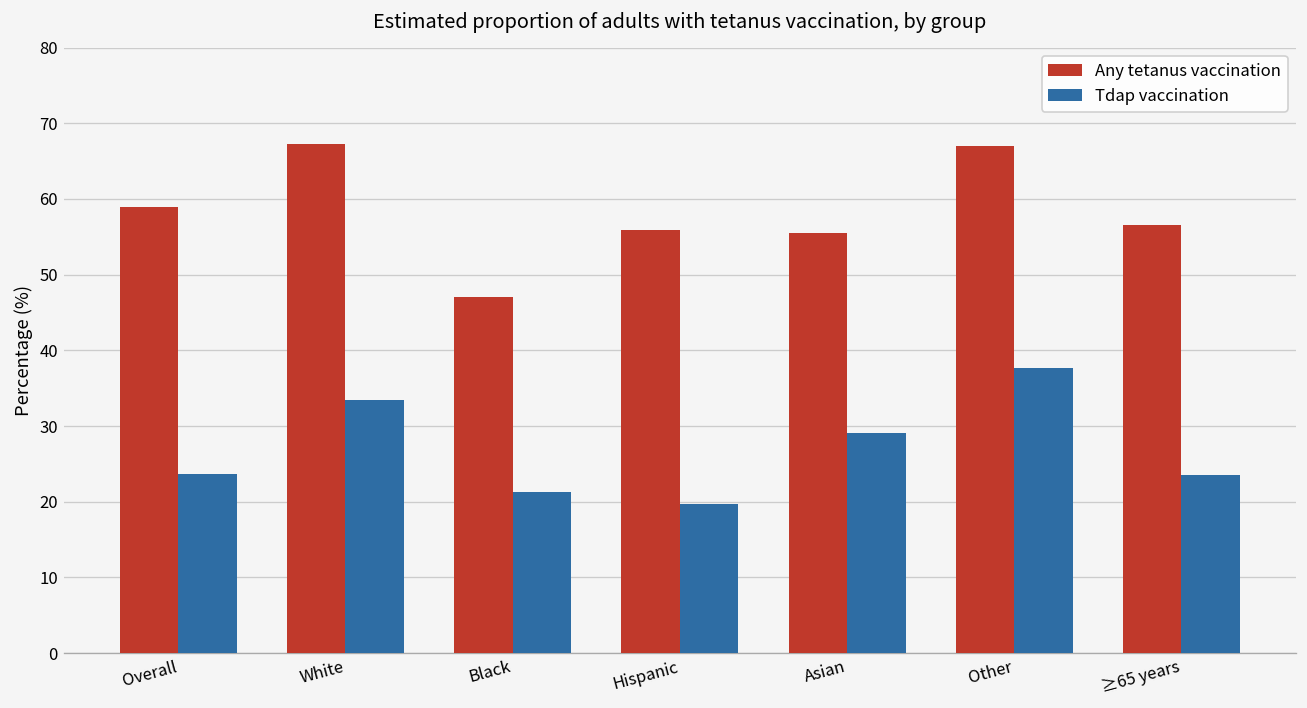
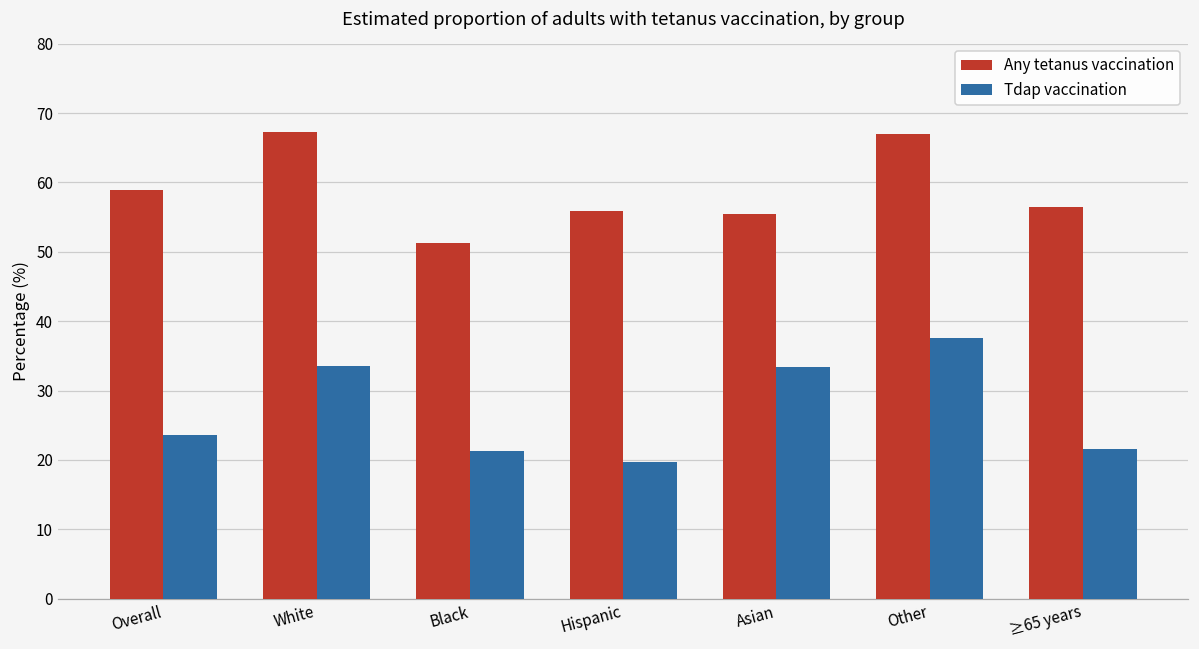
Any tetanus vaccination, Black: 47 -> 51
Tdap vaccination, Asian: 29 -> 33
Tdap vaccination, ≥65 years: 24 -> 22
